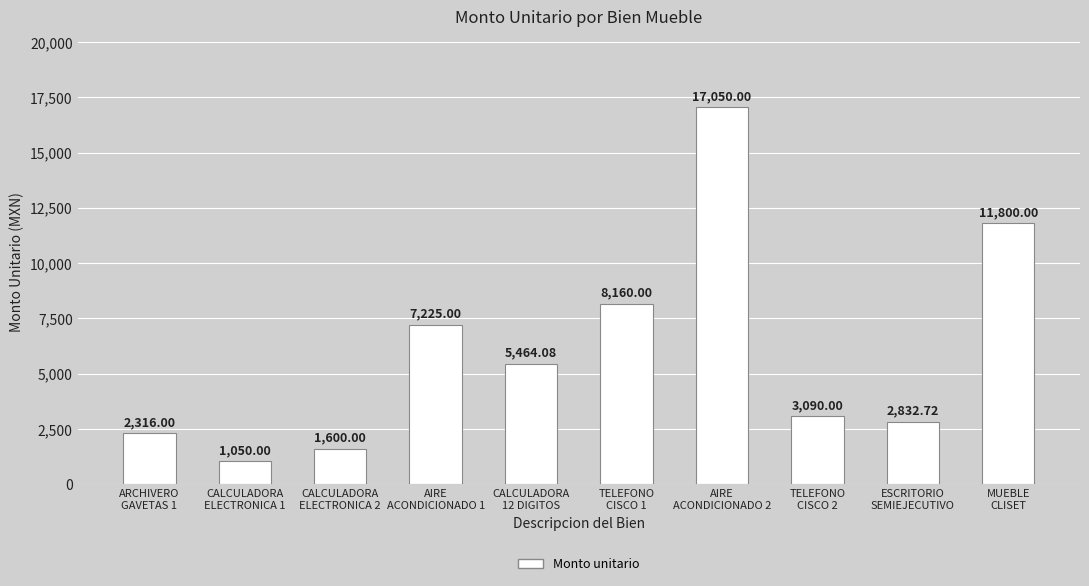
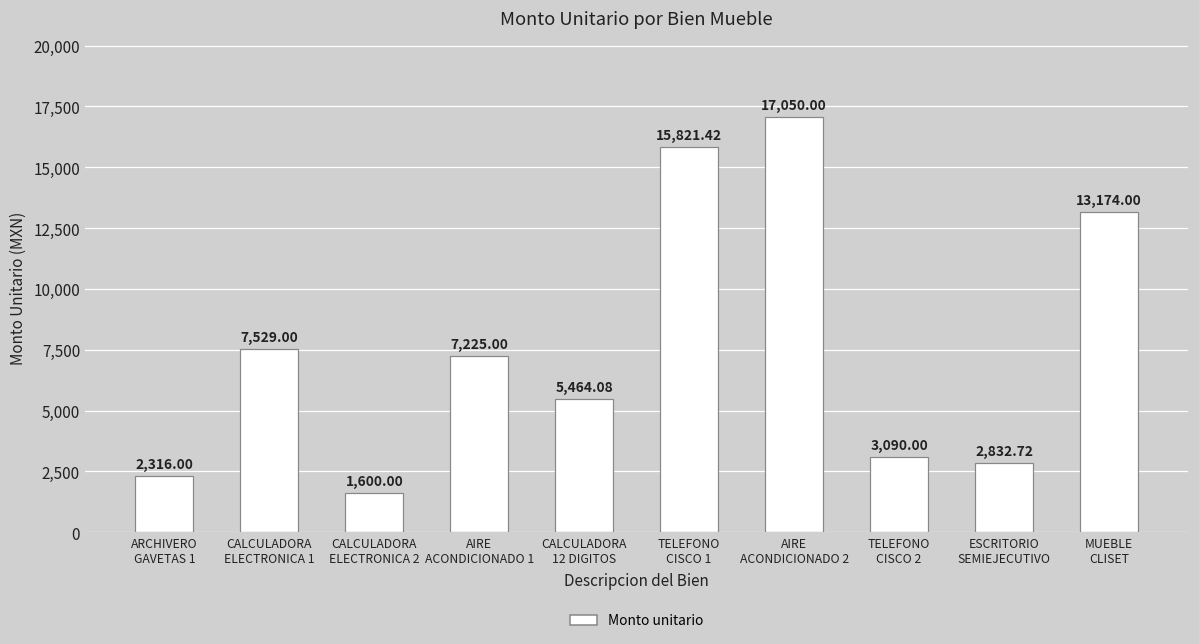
CALCULADORA ELECTRONICA 1: 1,050.00 -> 7,529.00
TELEFONO CISCO 1: 8,160.00 -> 15,821.42
MUEBLE CLISET: 11,800.00 -> 13,174.00
